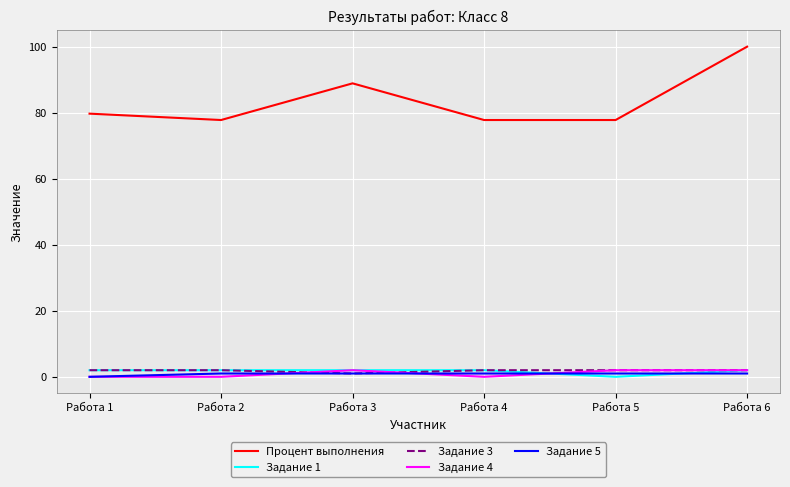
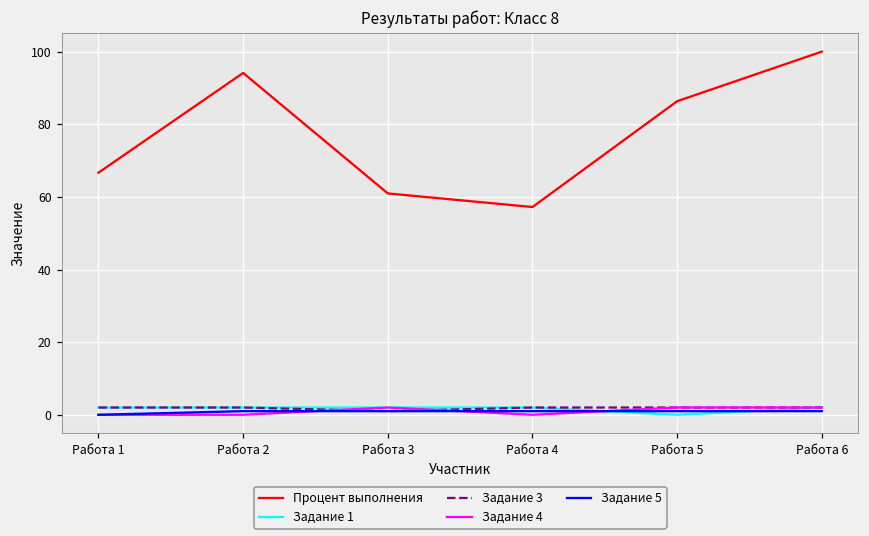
Процент выполнения, Работа 1: 80 -> 67
Процент выполнения, Работа 2: 78 -> 94
Процент выполнения, Работа 3: 89 -> 61
Процент выполнения, Работа 4: 78 -> 57
Процент выполнения, Работа 5: 78 -> 86
